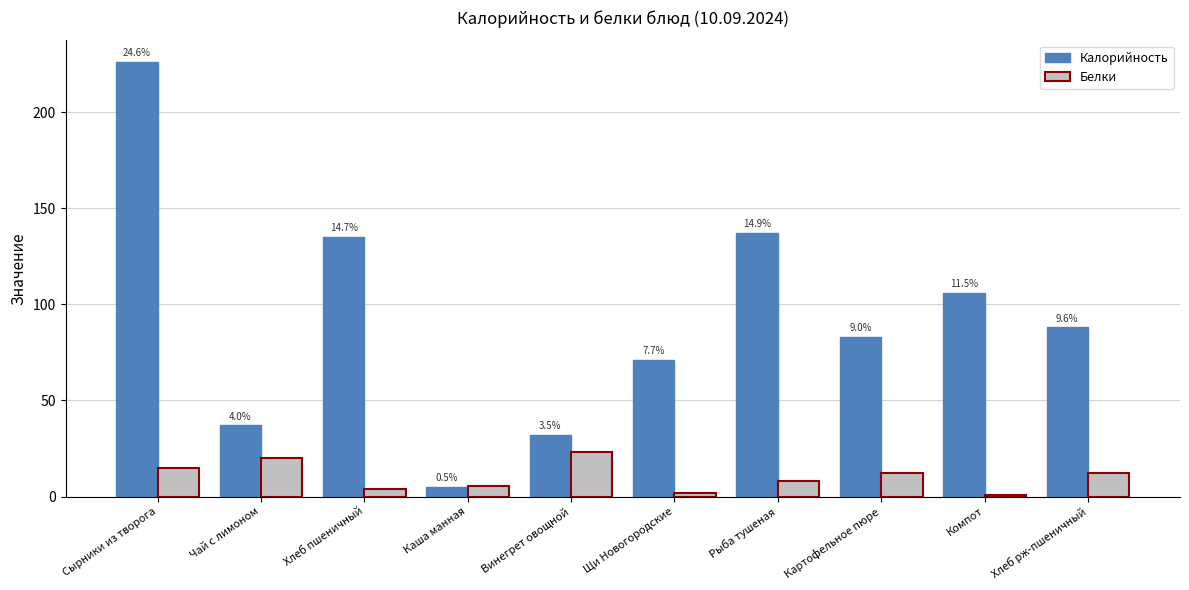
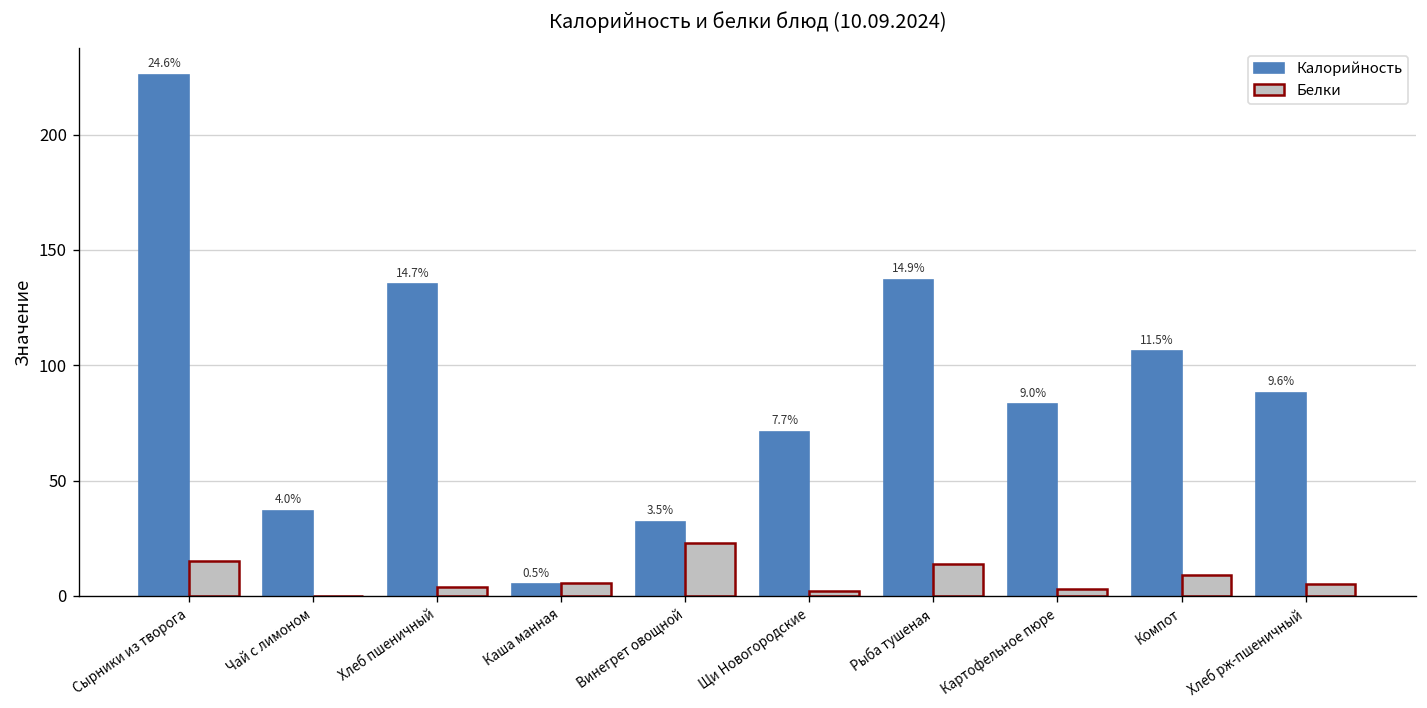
Белки, Чай с лимоном: 20 -> 0
Белки, Рыба тушеная: 8 -> 14
Белки, Картофельное пюре: 12 -> 3
Белки, Компот: 1 -> 9
Белки, Хлеб рж-пшеничный: 12 -> 5
